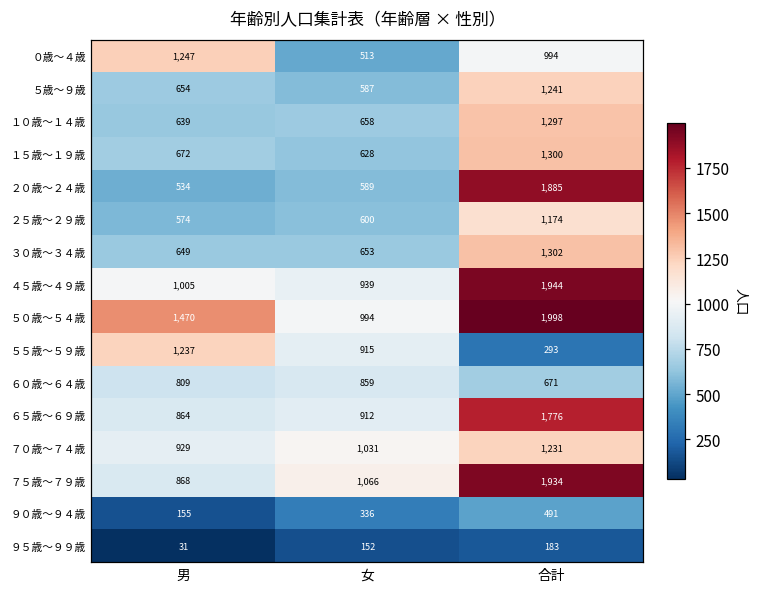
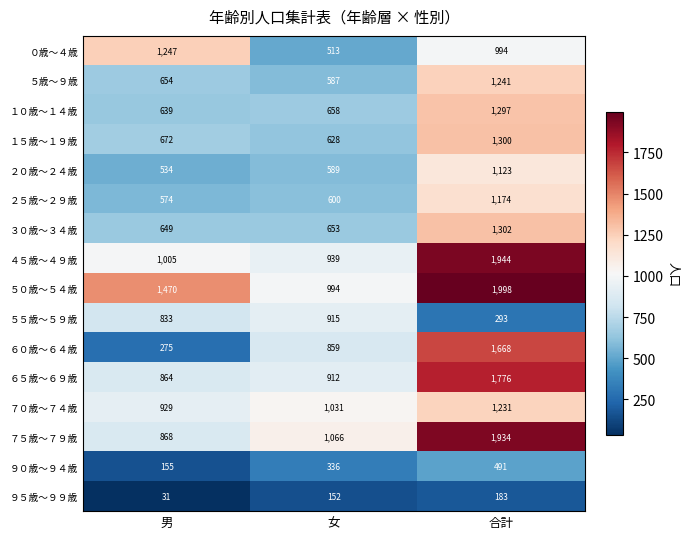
２０歳～２４歳, 合計: 1,885 -> 1,123
５５歳～５９歳, 男: 1,237 -> 833
６０歳～６４歳, 男: 809 -> 275
６０歳～６４歳, 合計: 671 -> 1,668
